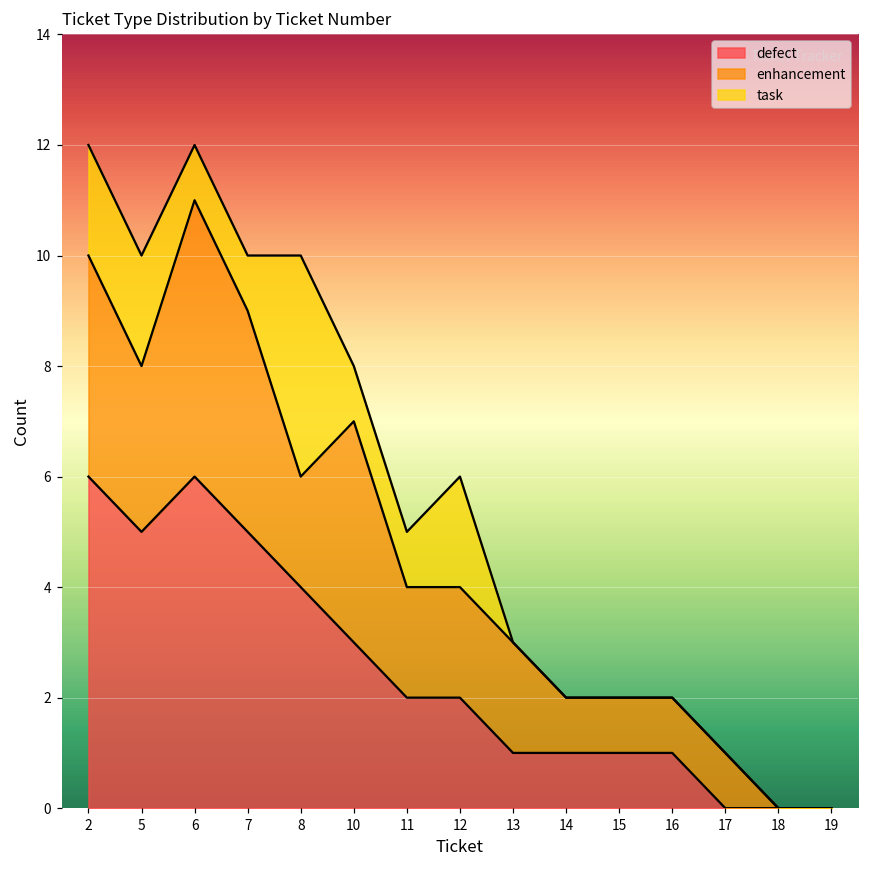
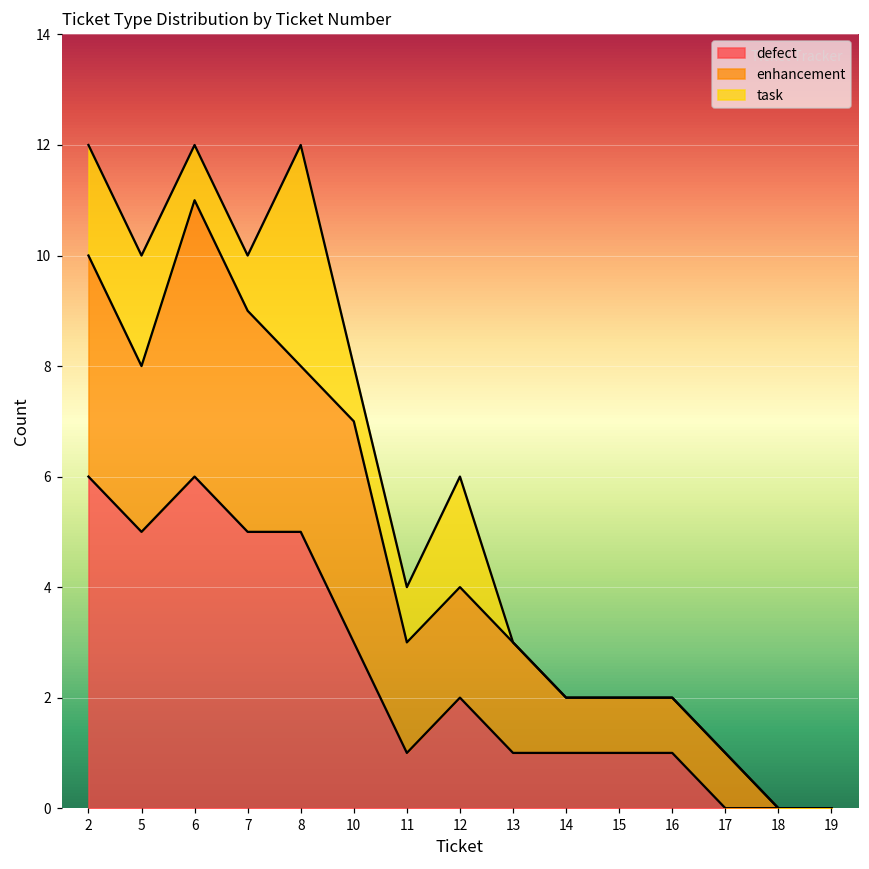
defect, 8: 4 -> 5
enhancement, 8: 2 -> 3
defect, 11: 2 -> 1
